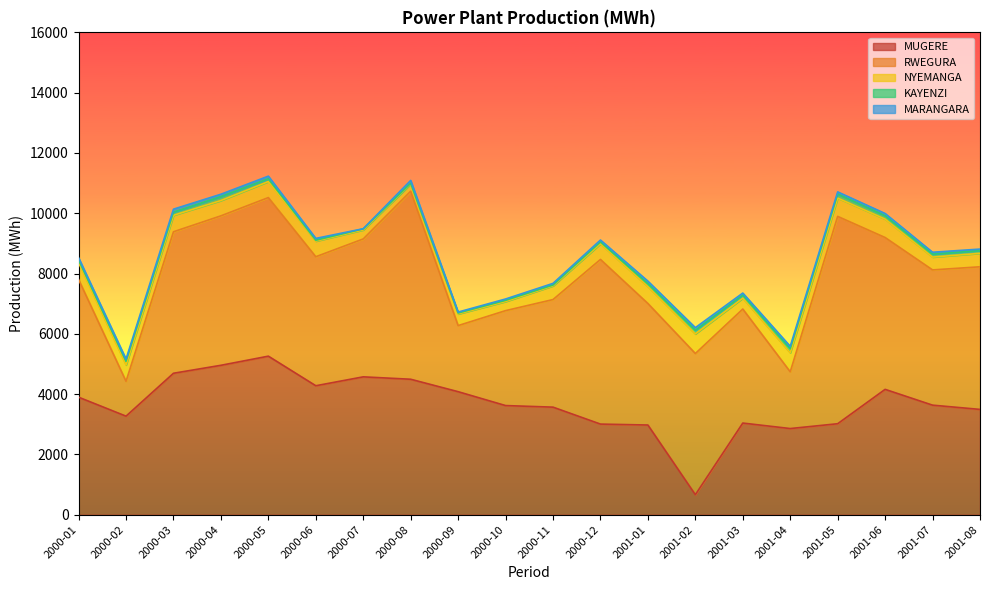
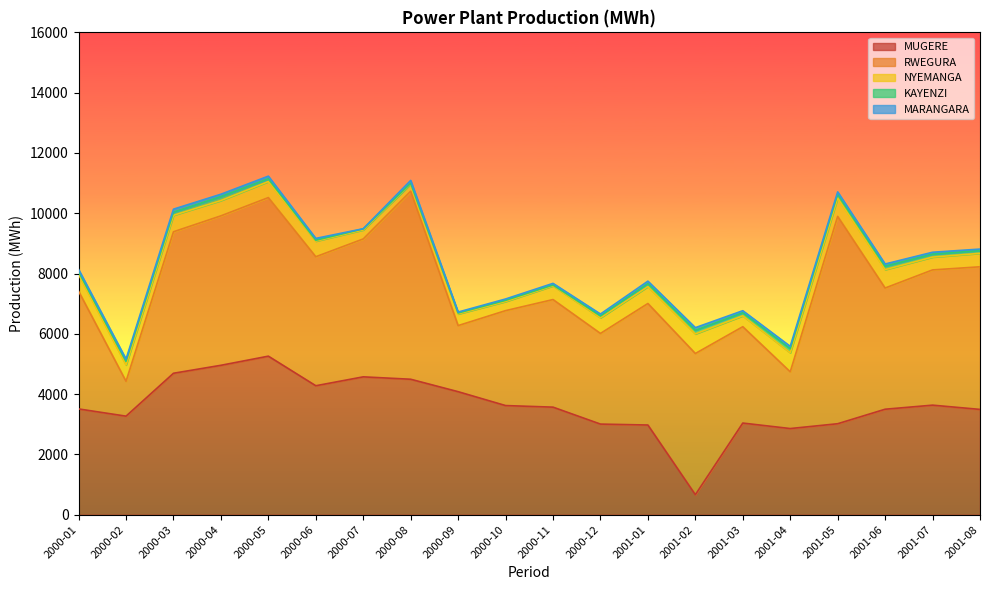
MUGERE, 2000-01: 3900 -> 3500
RWEGURA, 2000-12: 5500 -> 3000
RWEGURA, 2001-03: 3800 -> 3200
MUGERE, 2001-06: 4200 -> 3500
RWEGURA, 2001-06: 5000 -> 4000
